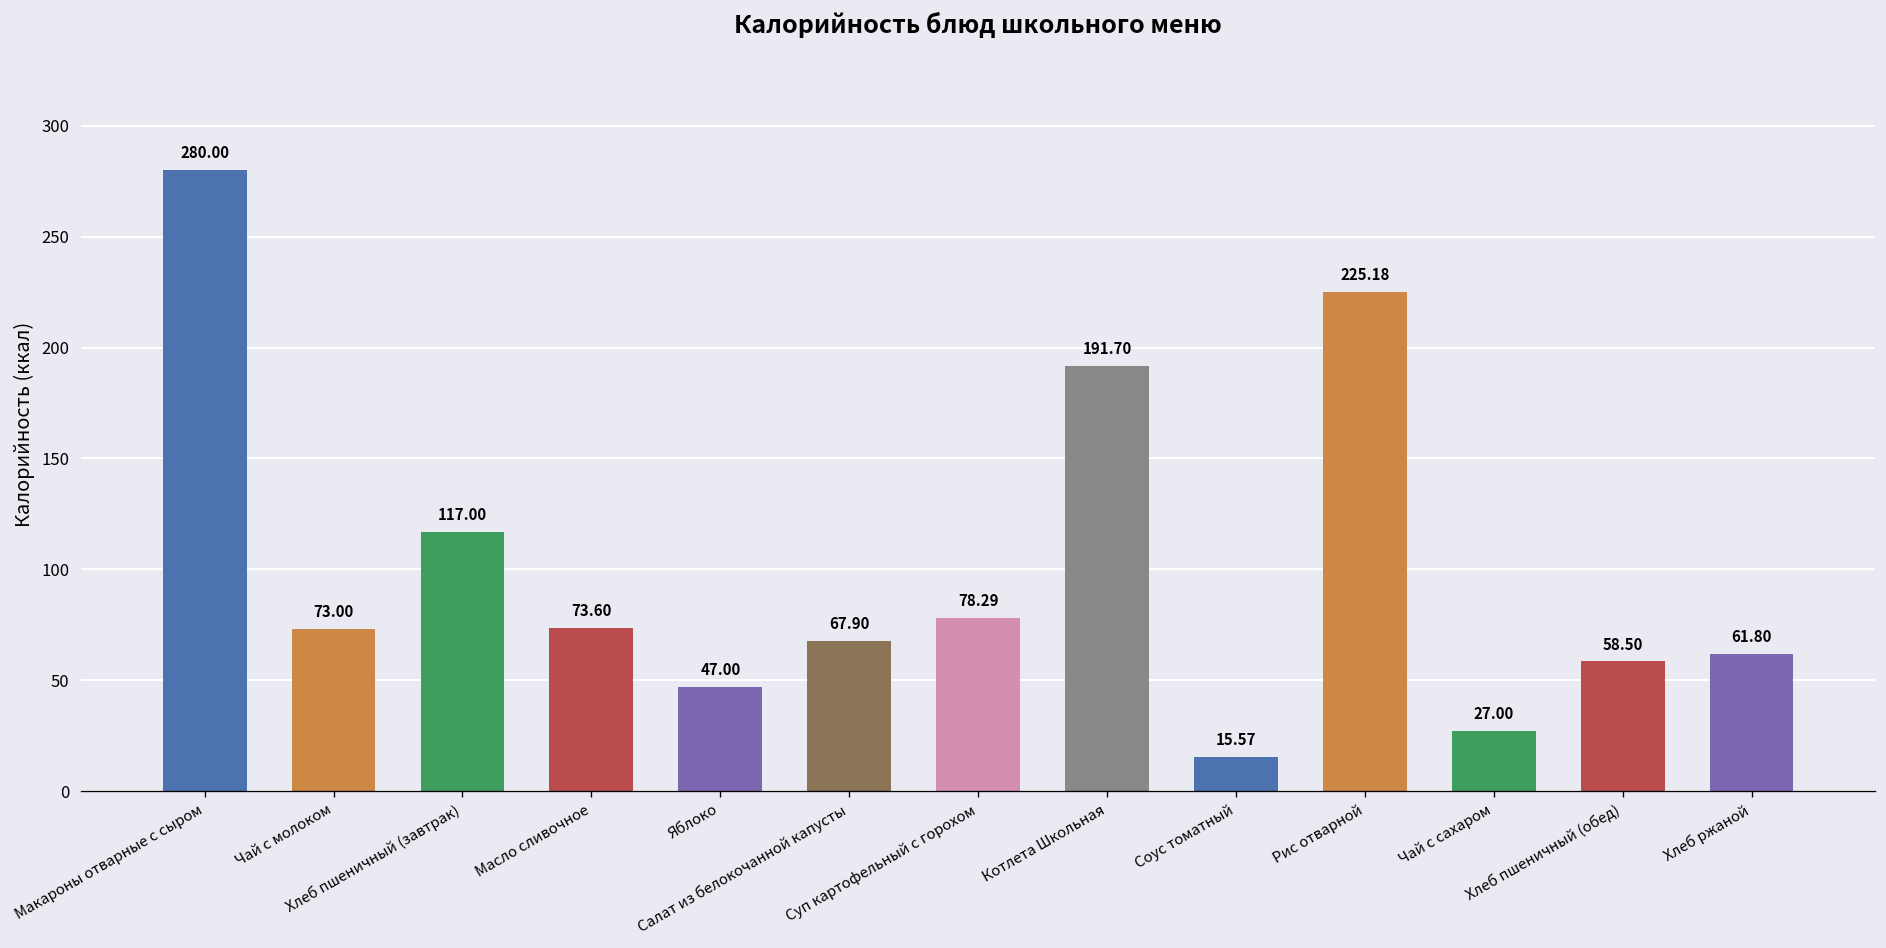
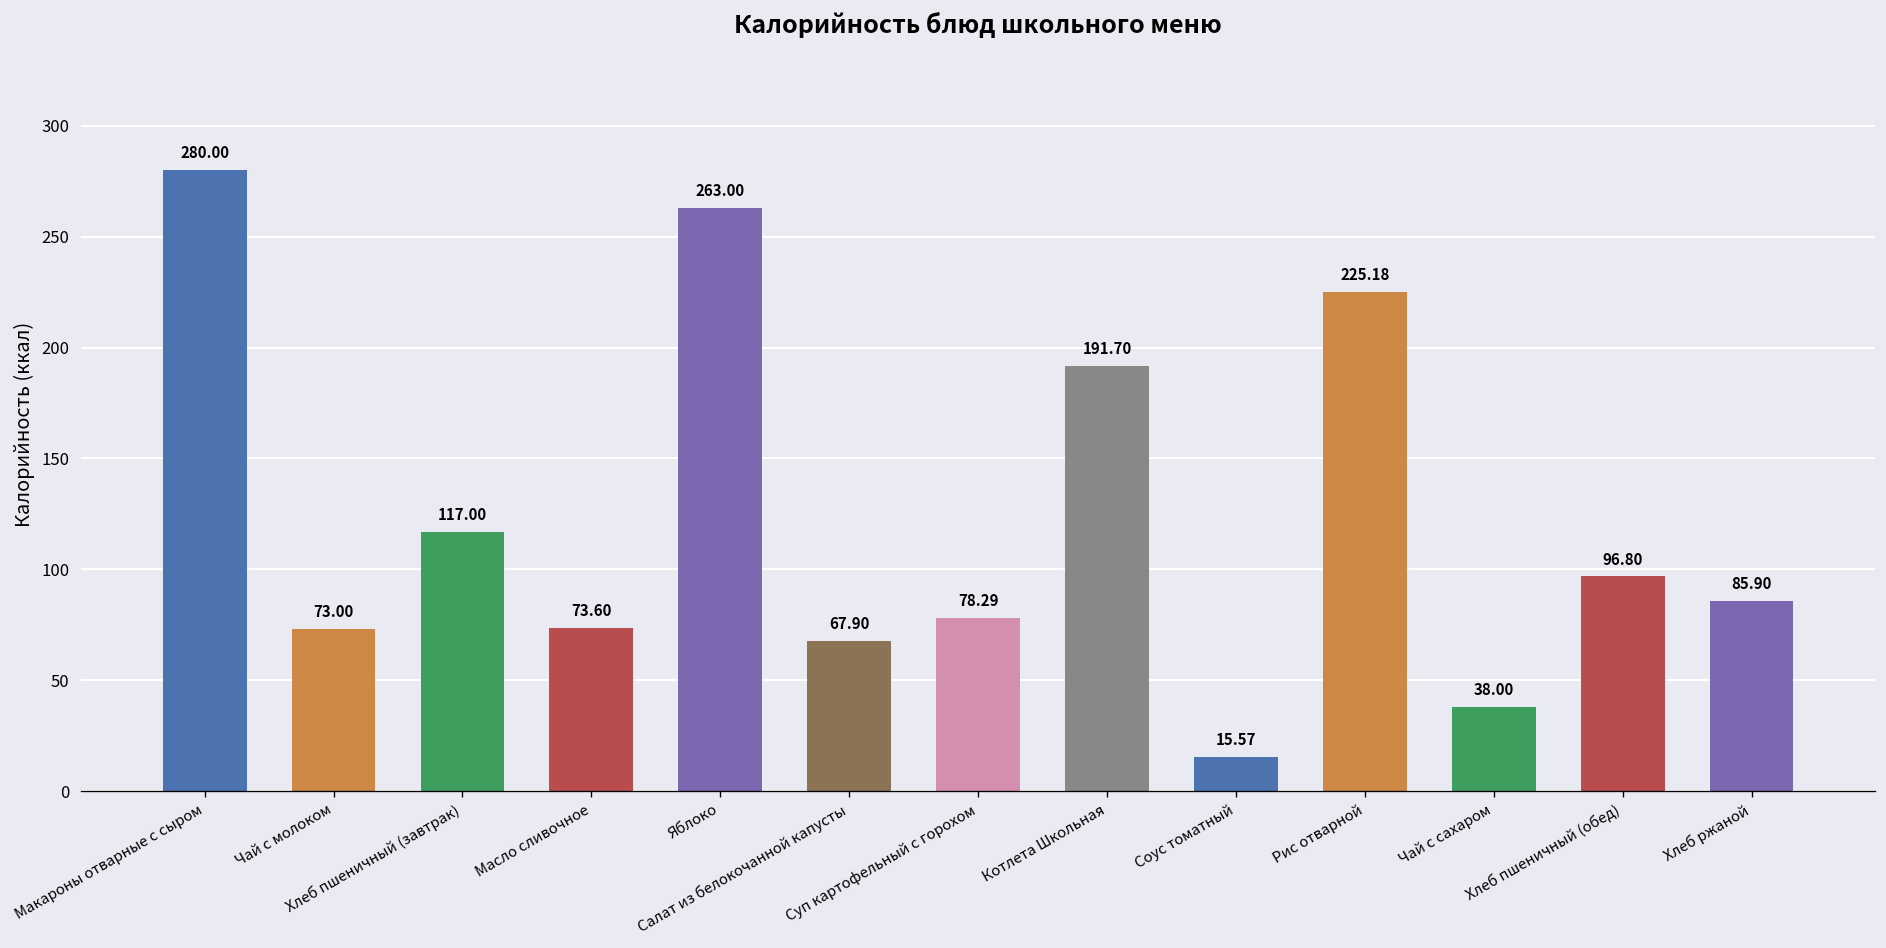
Яблоко: 47.00 -> 263.00
Чай с сахаром: 27.00 -> 38.00
Хлеб пшеничный (обед): 58.50 -> 96.80
Хлеб ржаной: 61.80 -> 85.90
